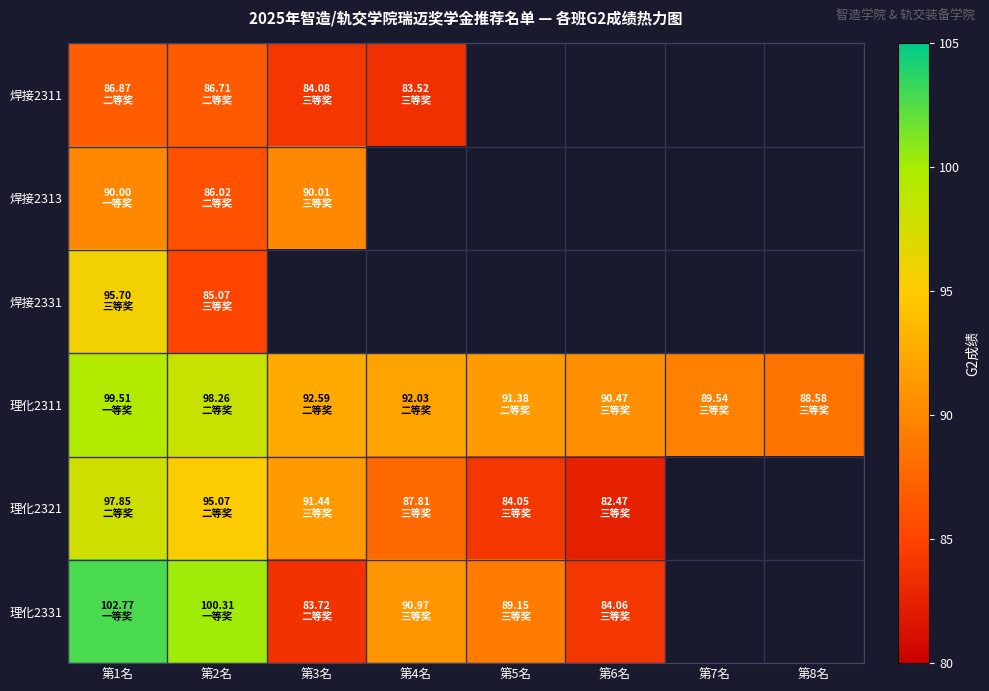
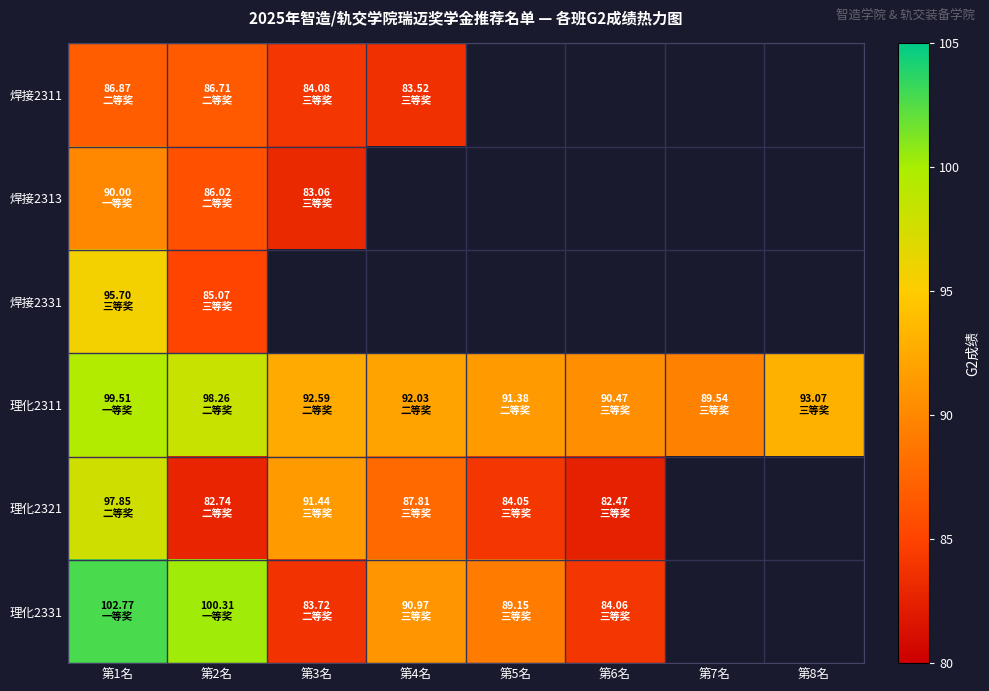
焊接2313, 第3名: 90.01 -> 83.06
理化2311, 第8名: 88.58 -> 93.07
理化2321, 第2名: 95.07 -> 82.74
